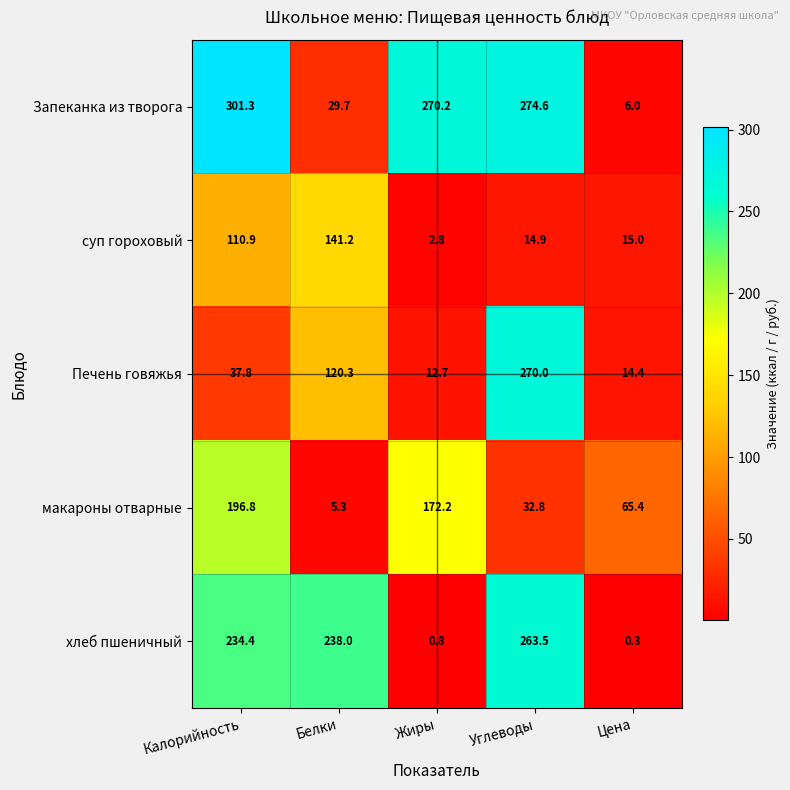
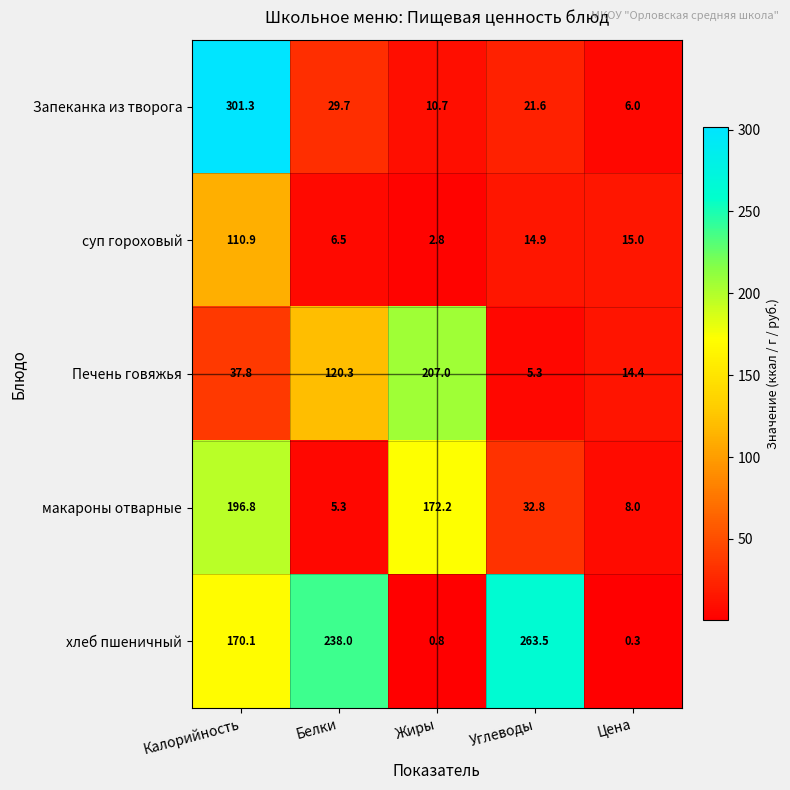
Запеканка из творога, Жиры: 270.2 -> 10.7
Запеканка из творога, Углеводы: 274.6 -> 21.6
суп гороховый, Белки: 141.2 -> 6.5
Печень говяжья, Жиры: 12.7 -> 207.0
Печень говяжья, Углеводы: 270.0 -> 5.3
макароны отварные, Цена: 65.4 -> 8.0
хлеб пшеничный, Калорийность: 234.4 -> 170.1
